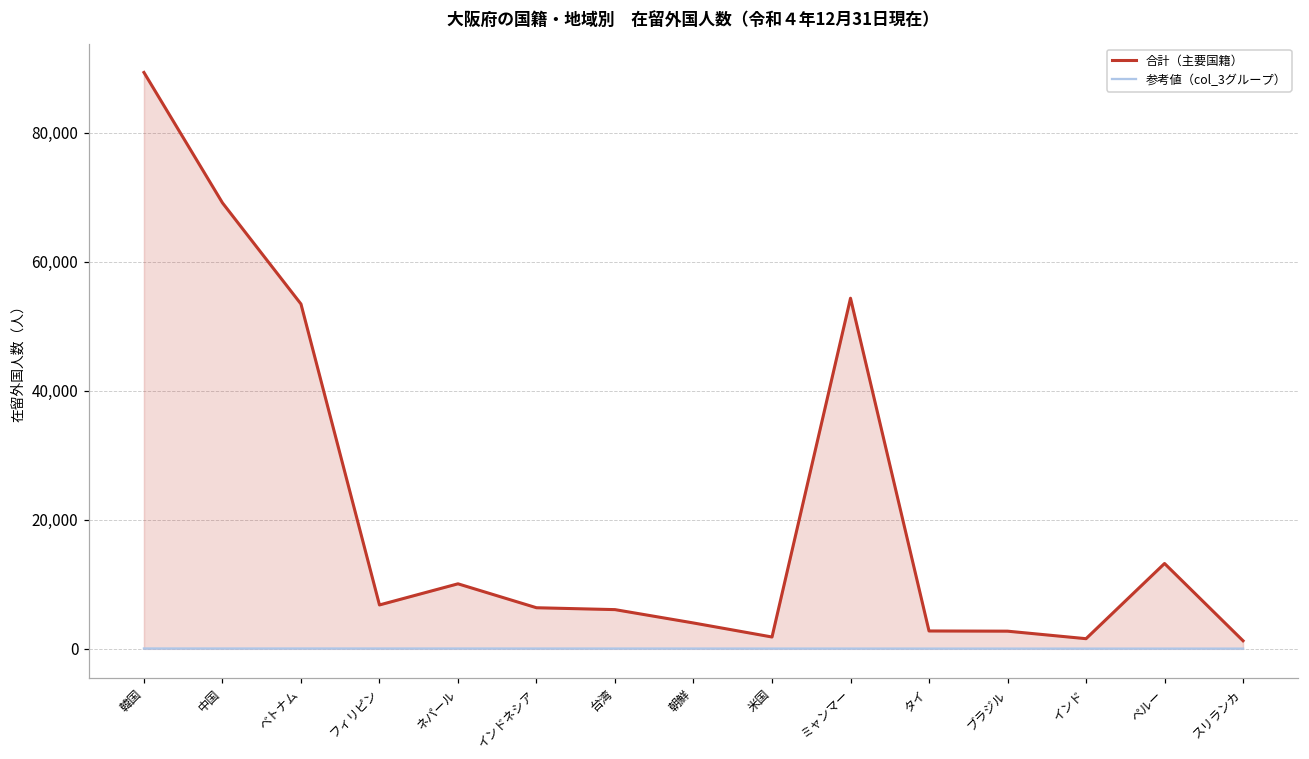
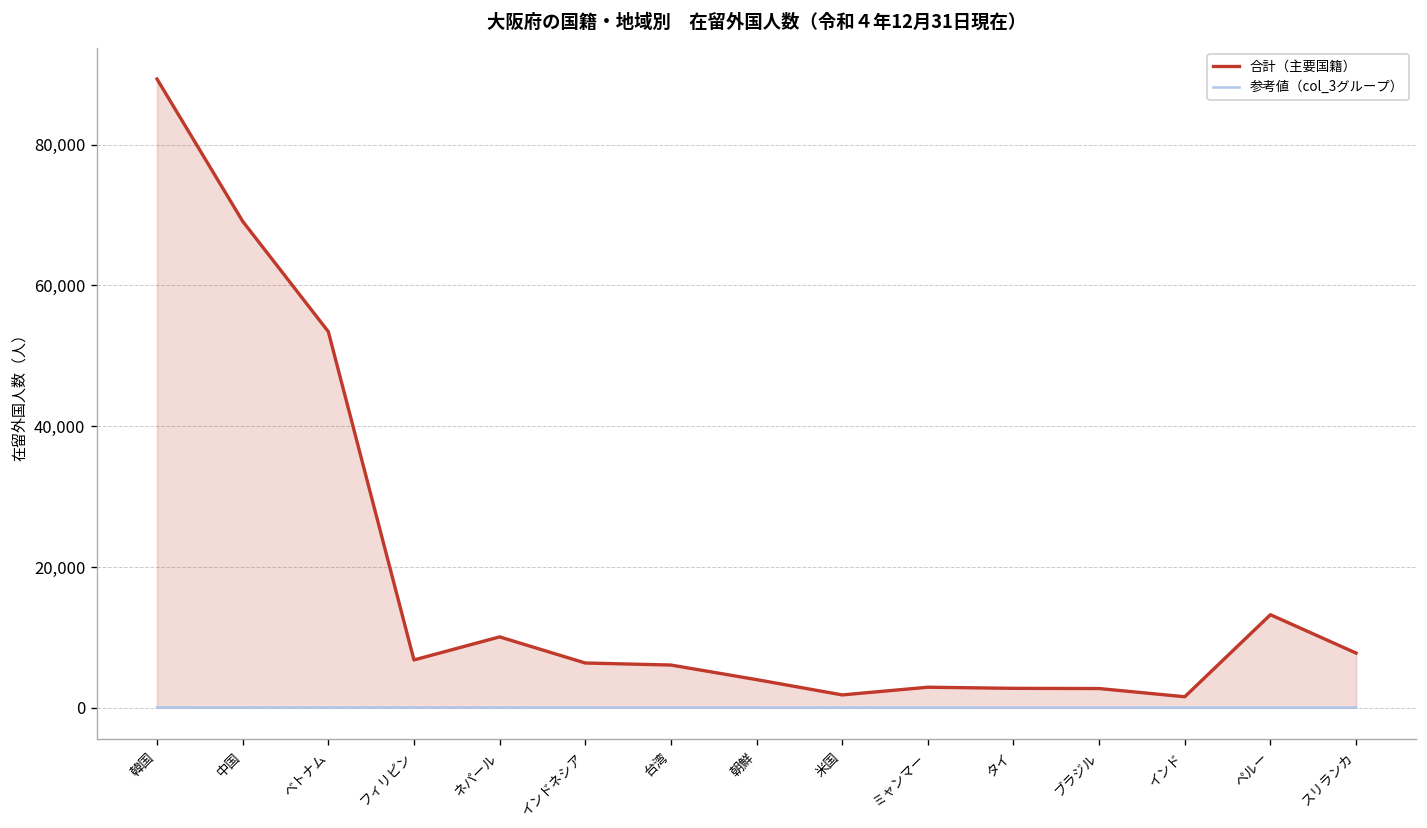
合計（主要国籍）, ミャンマー: 54,000 -> 3,000
合計（主要国籍）, スリランカ: 1,000 -> 8,000
